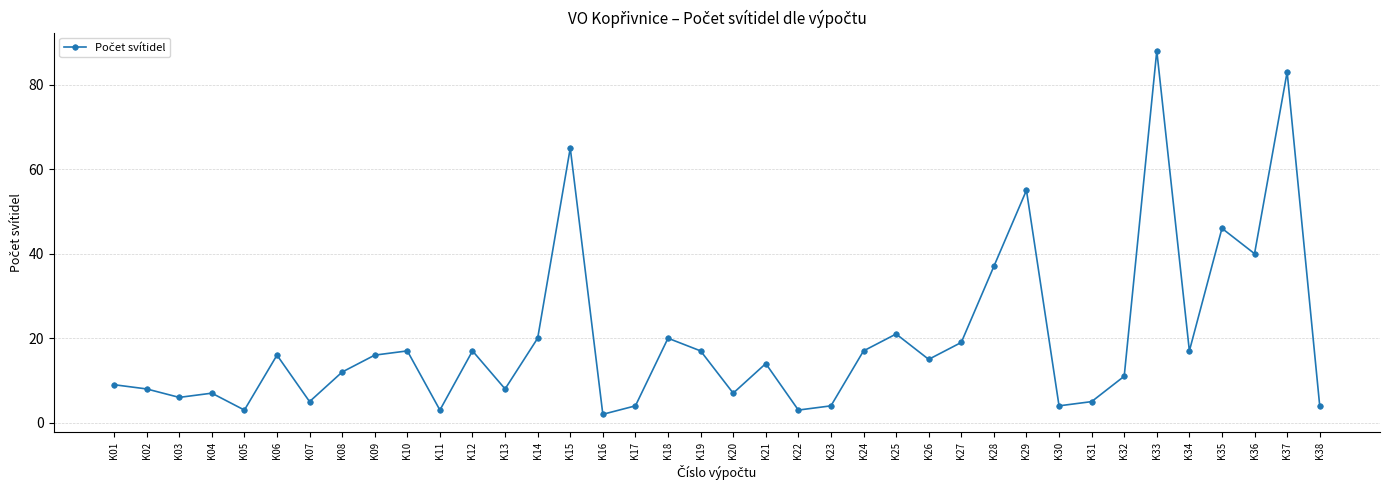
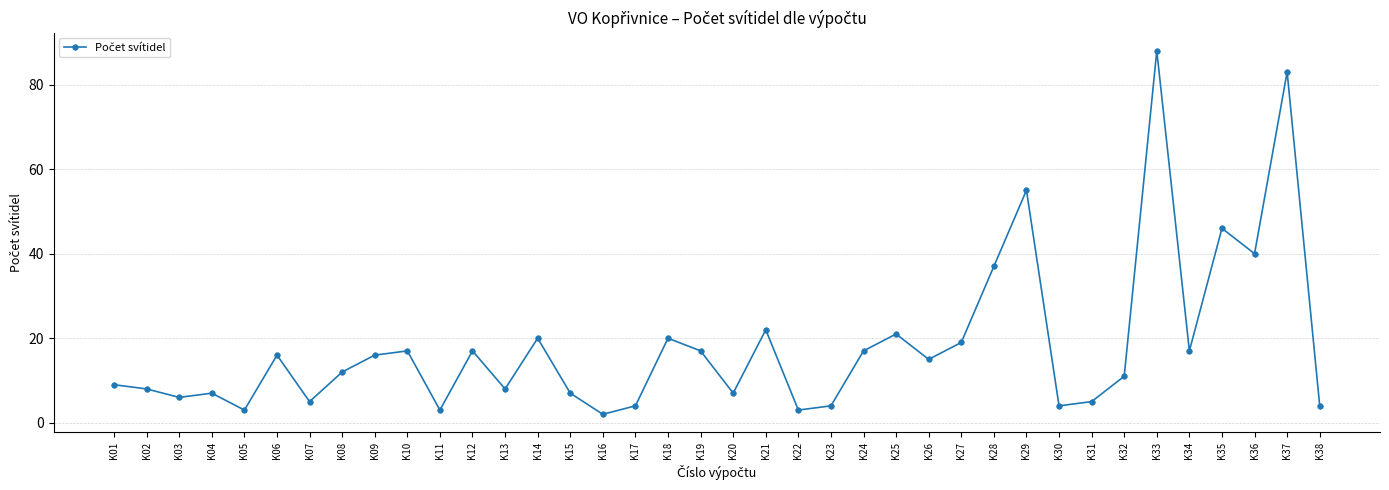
K15: 65 -> 7
K21: 14 -> 22
